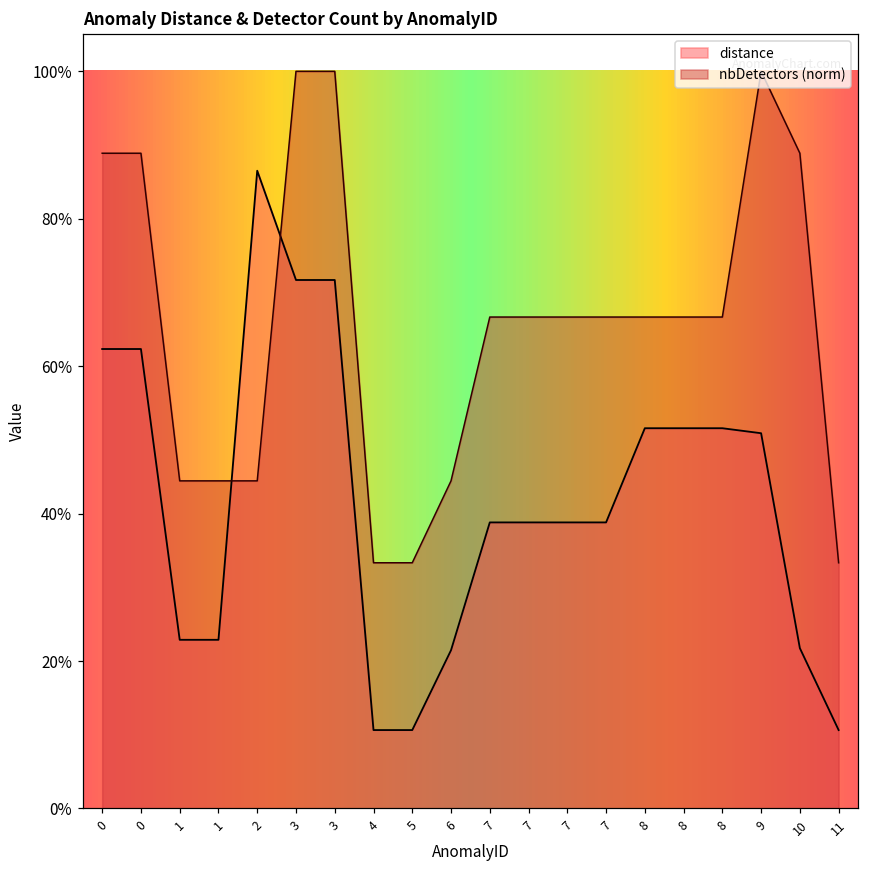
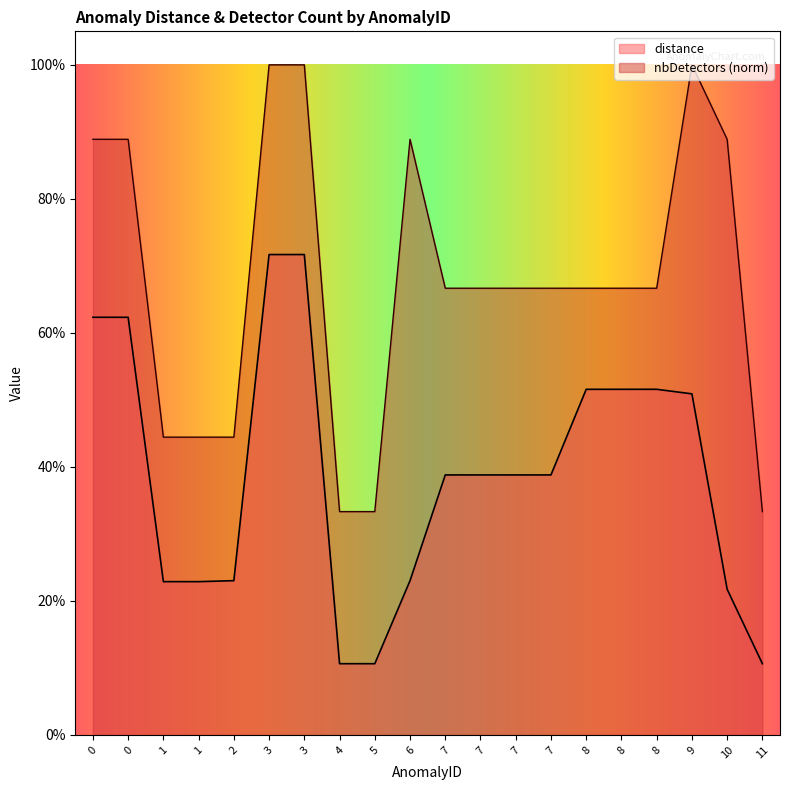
distance, 2: 87% -> 23%
distance, 6: 21% -> 23%
nbDetectors (norm), 6: 44% -> 89%
